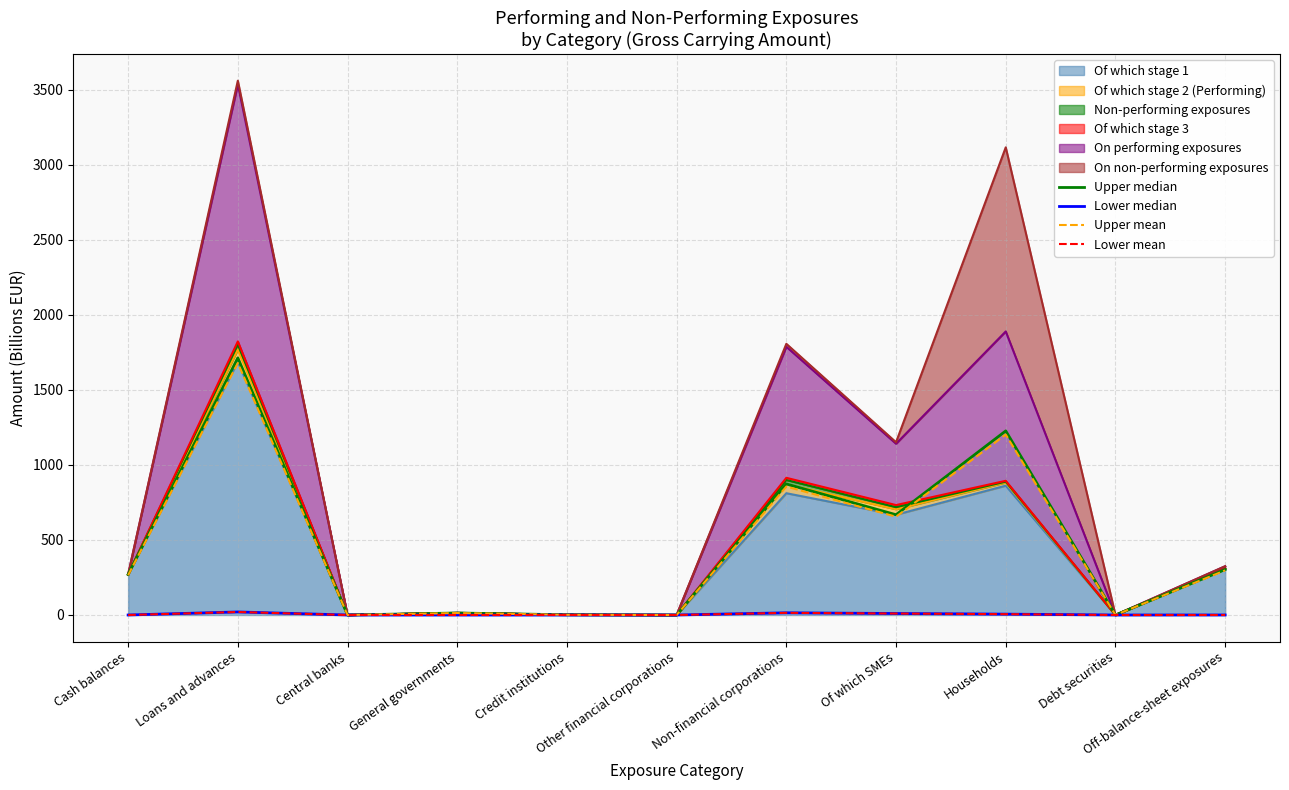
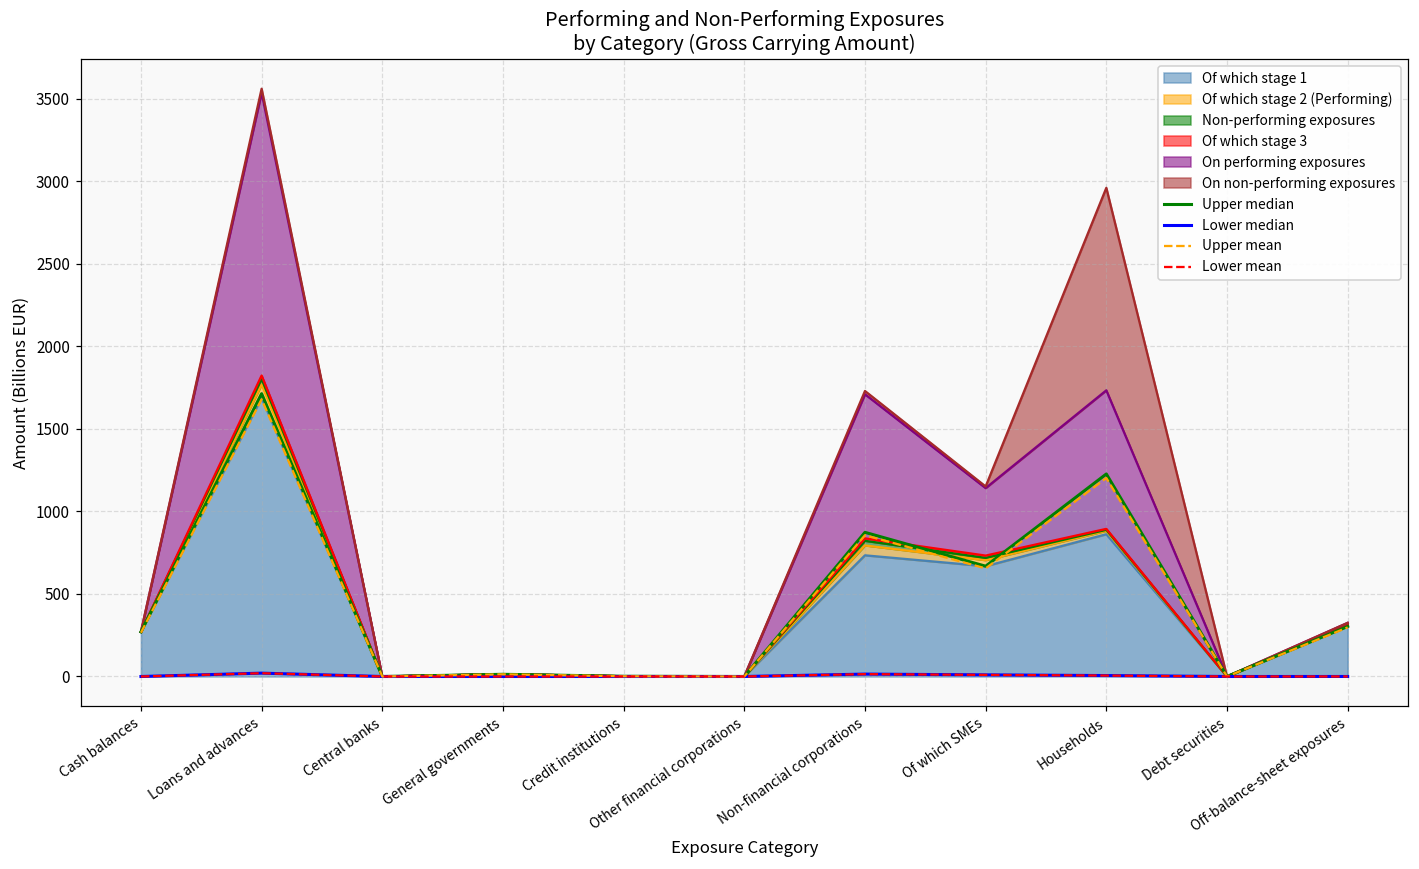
Of which stage 1, Non-financial corporations: 810 -> 730
On performing exposures, Households: 1000 -> 840
